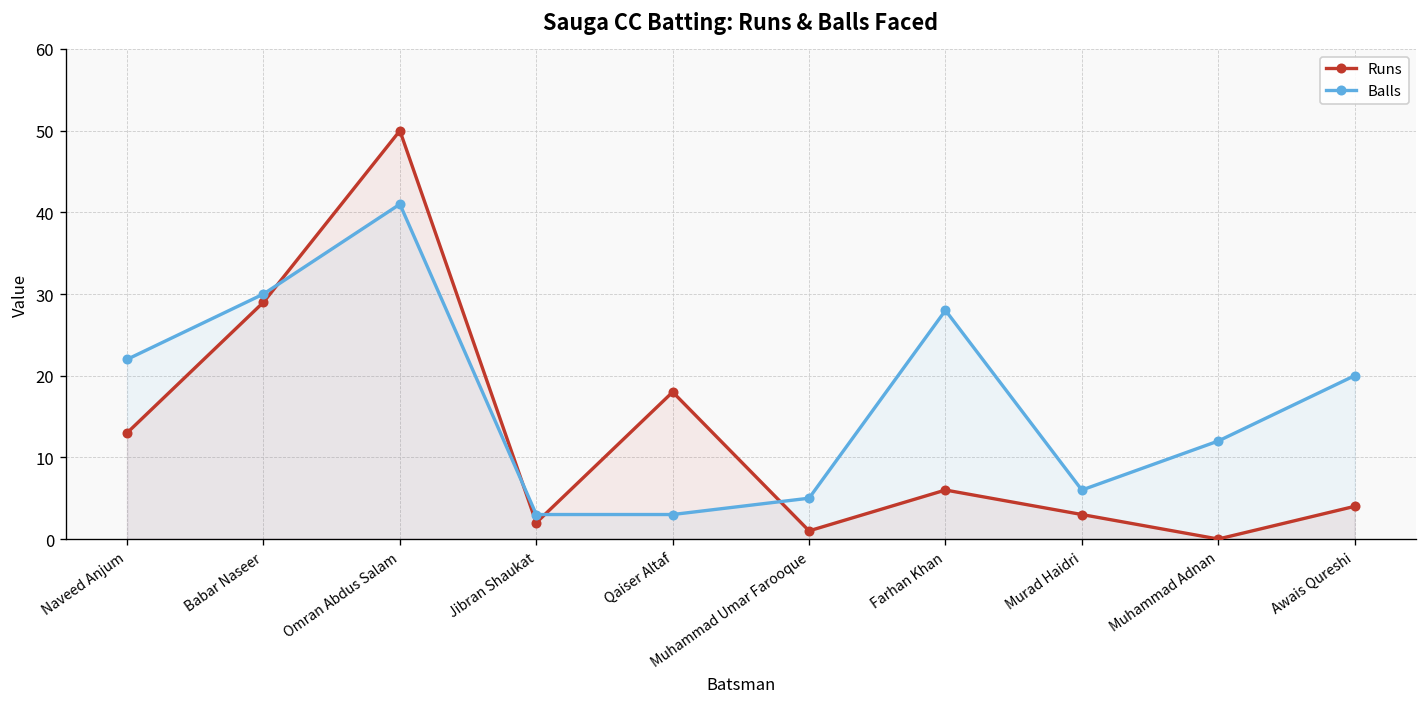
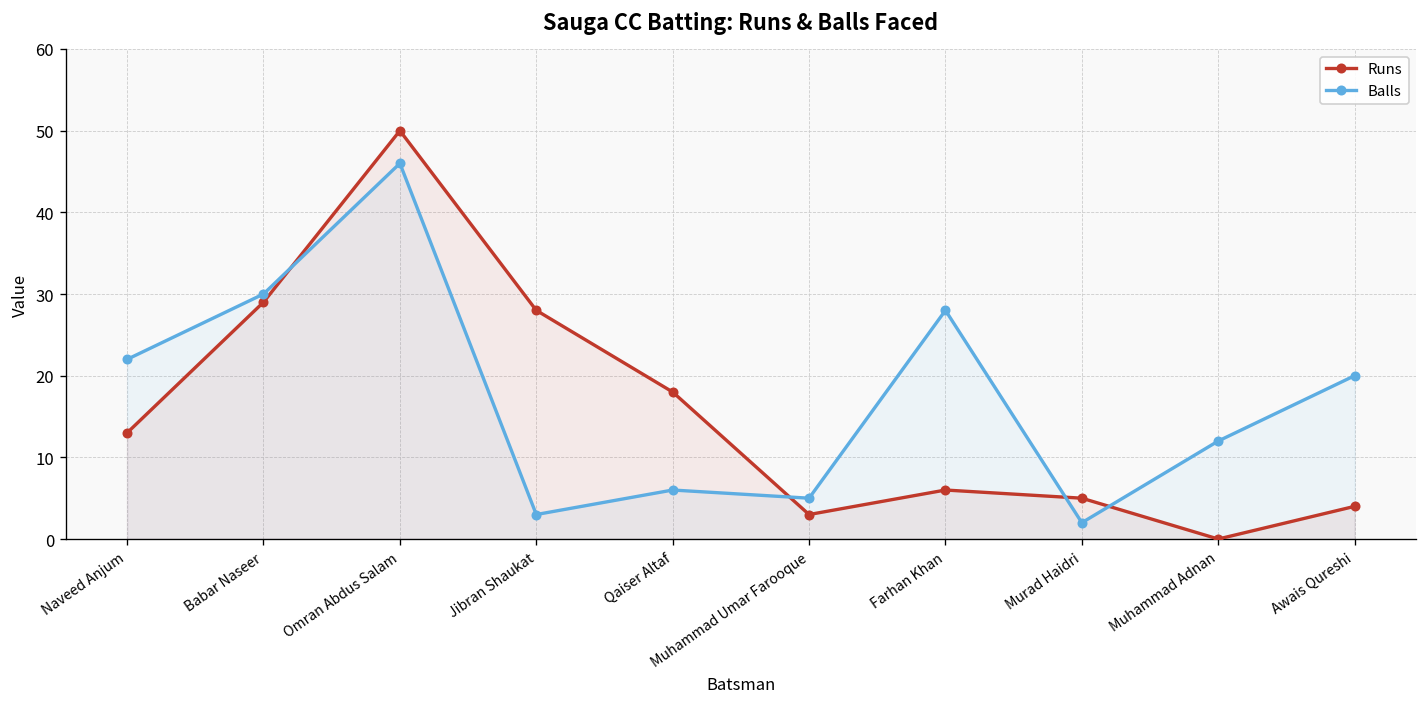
Balls, Omran Abdus Salam: 41 -> 46
Runs, Jibran Shaukat: 2 -> 28
Balls, Qaiser Altaf: 3 -> 6
Runs, Muhammad Umar Farooque: 1 -> 3
Runs, Murad Haidri: 3 -> 5
Balls, Murad Haidri: 6 -> 2
